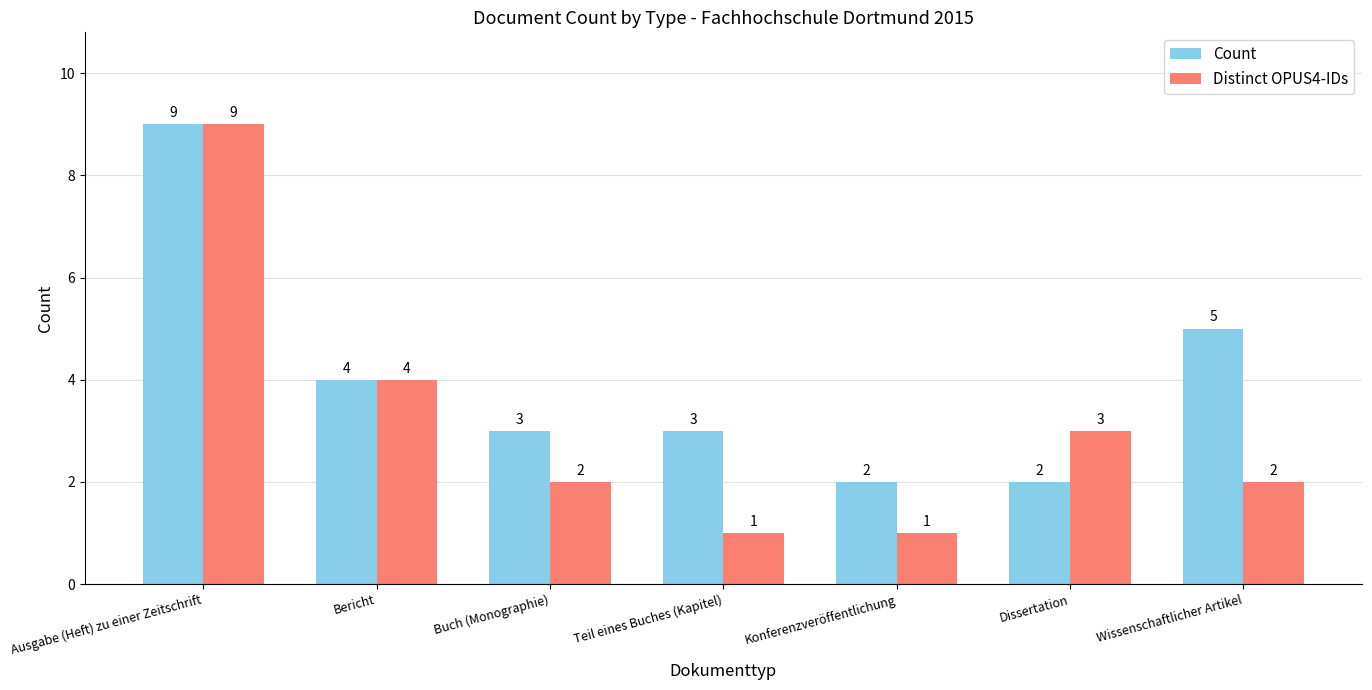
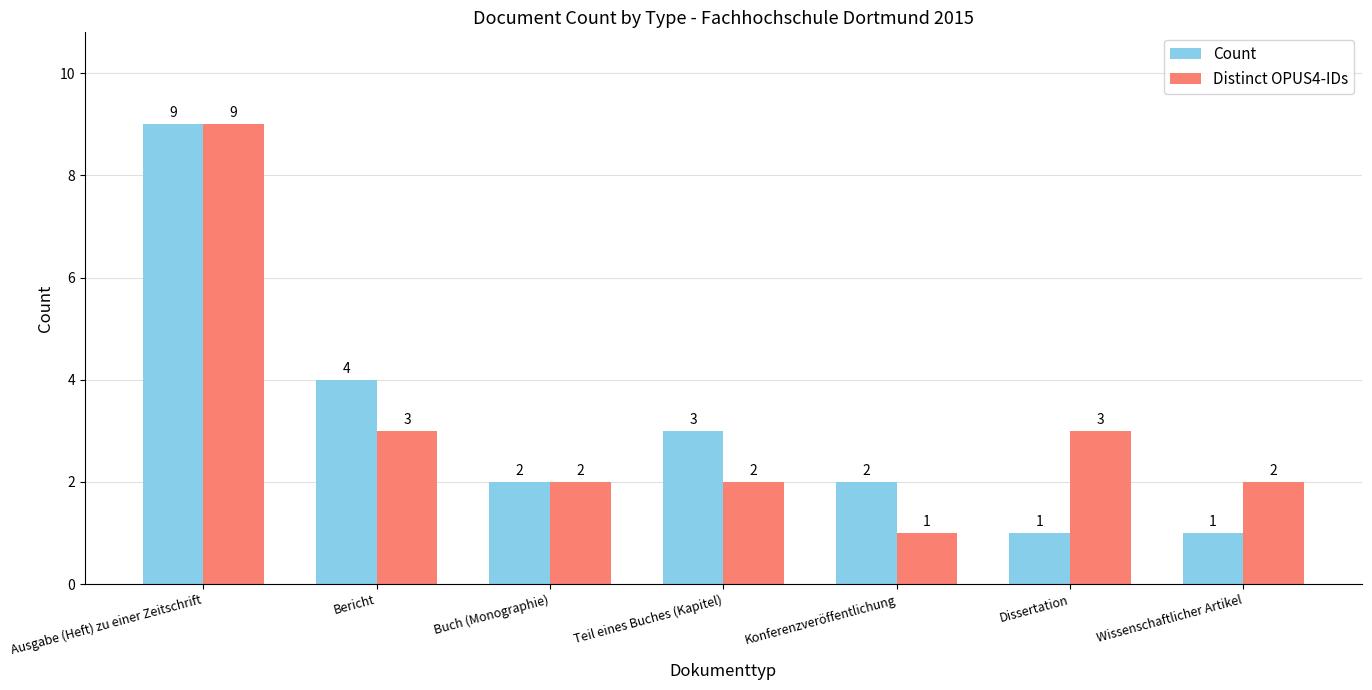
Distinct OPUS4-IDs, Bericht: 4 -> 3
Count, Buch (Monographie): 3 -> 2
Distinct OPUS4-IDs, Teil eines Buches (Kapitel): 1 -> 2
Count, Dissertation: 2 -> 1
Count, Wissenschaftlicher Artikel: 5 -> 1
